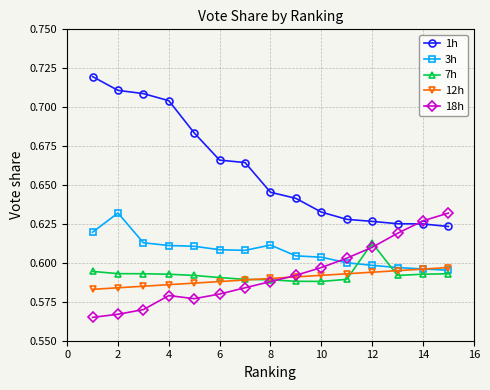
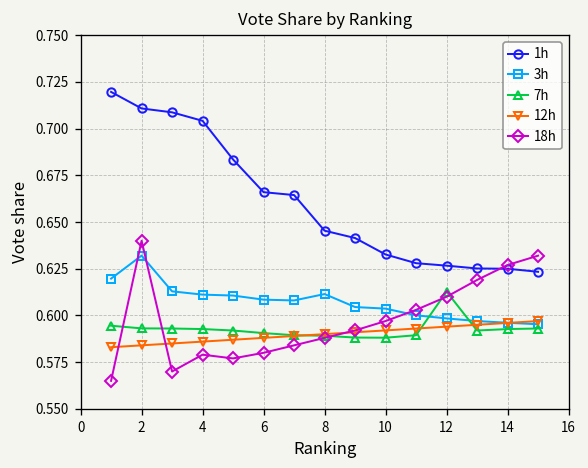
18h, 2: 0.567 -> 0.640
